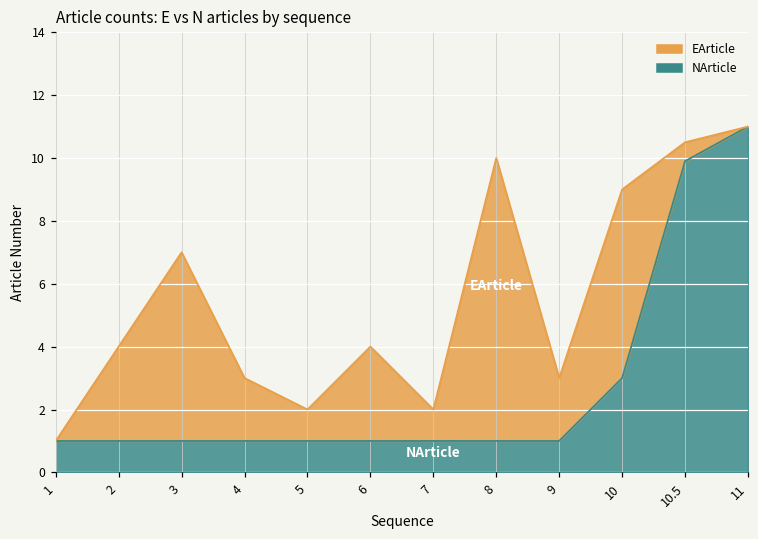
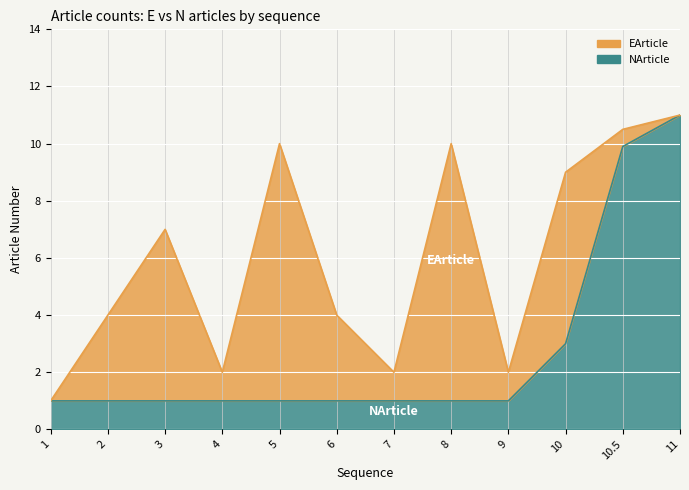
EArticle, 4: 3 -> 2
EArticle, 5: 2 -> 10
EArticle, 9: 3 -> 2
